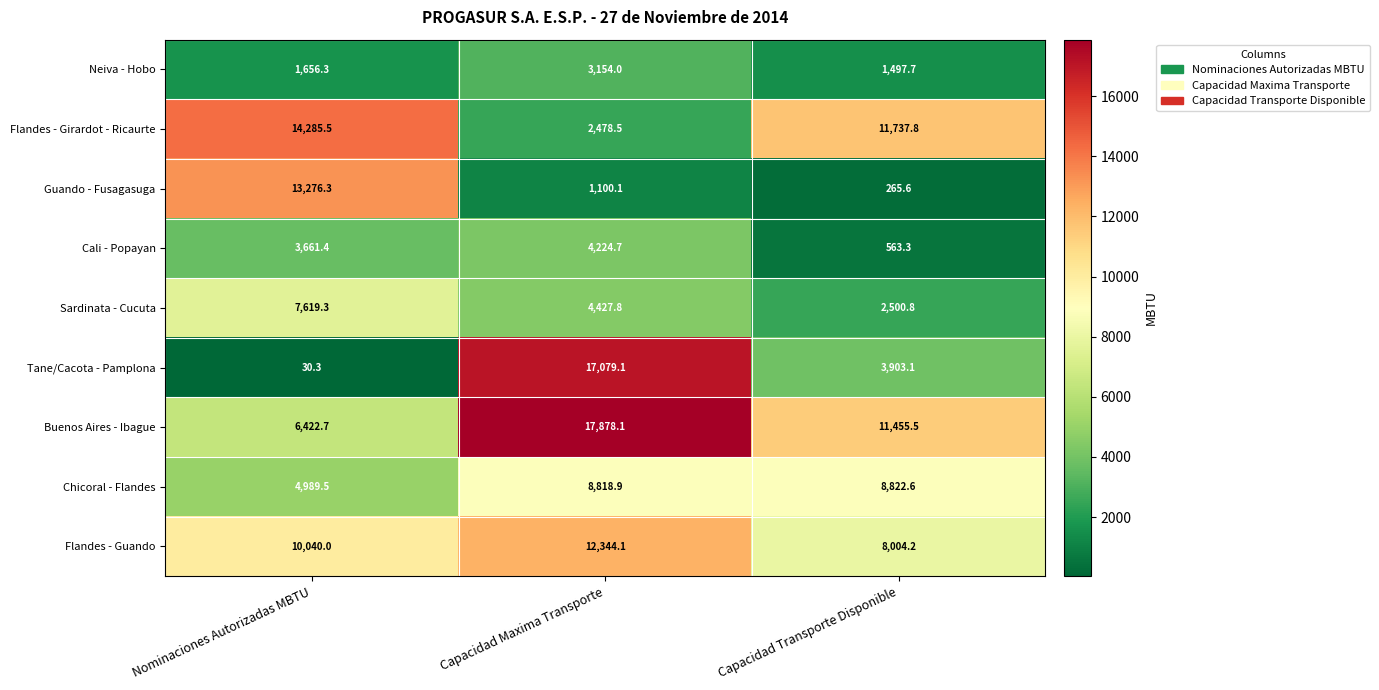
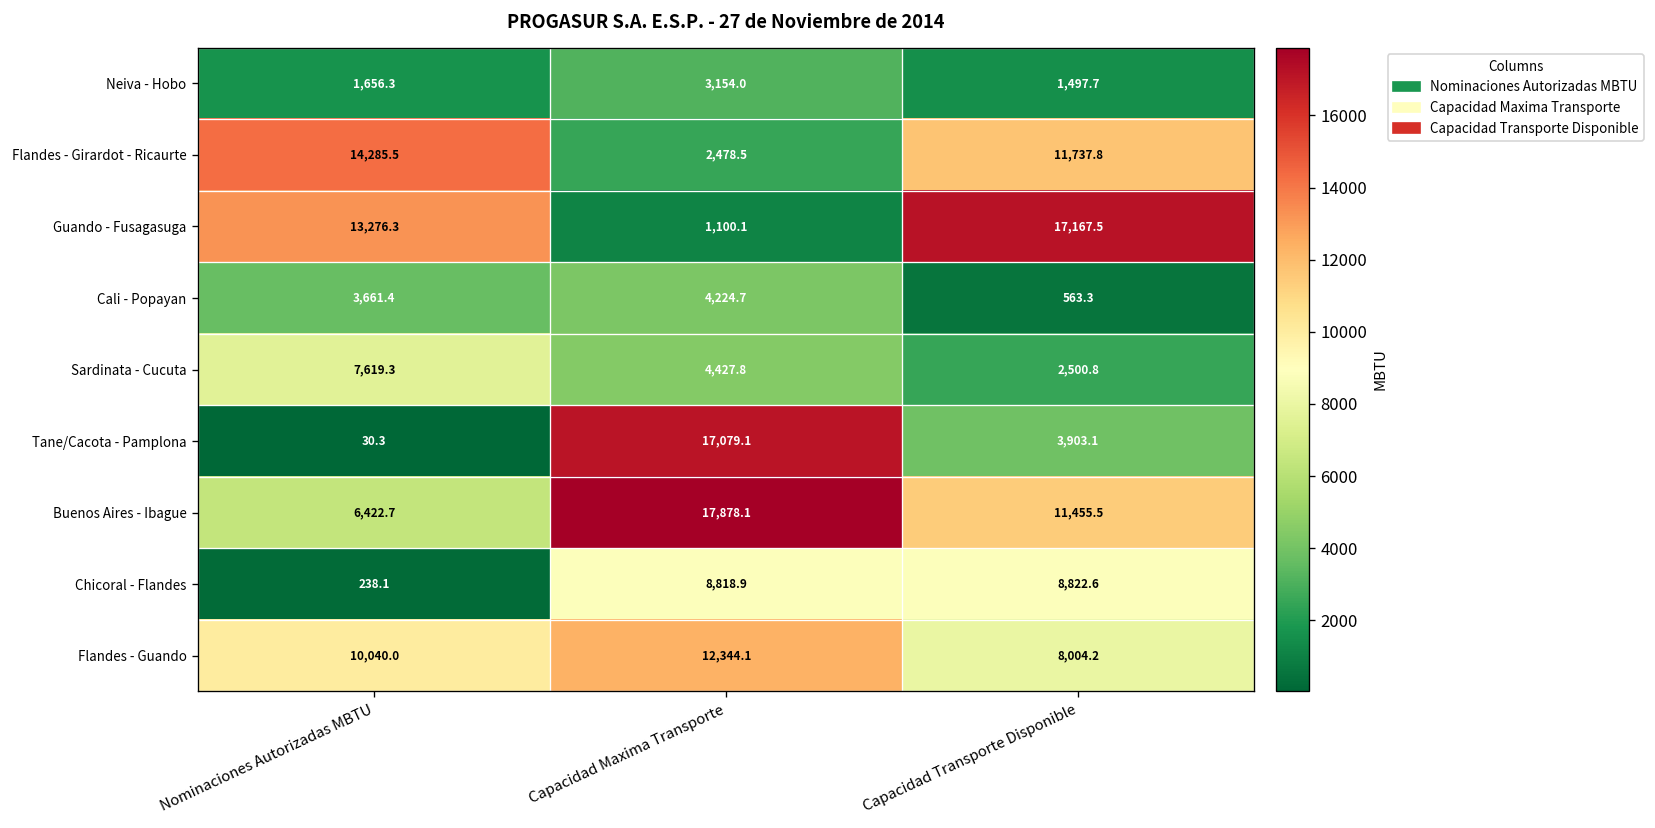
Guando - Fusagasuga, Capacidad Transporte Disponible: 265.6 -> 17,167.5
Chicoral - Flandes, Nominaciones Autorizadas MBTU: 4,989.5 -> 238.1
